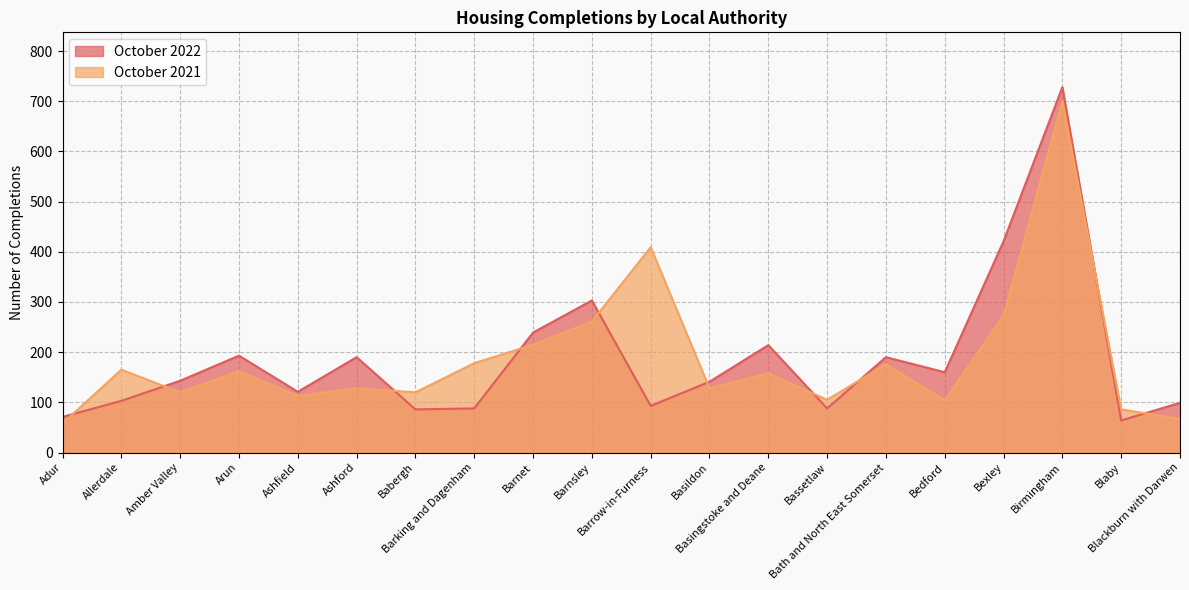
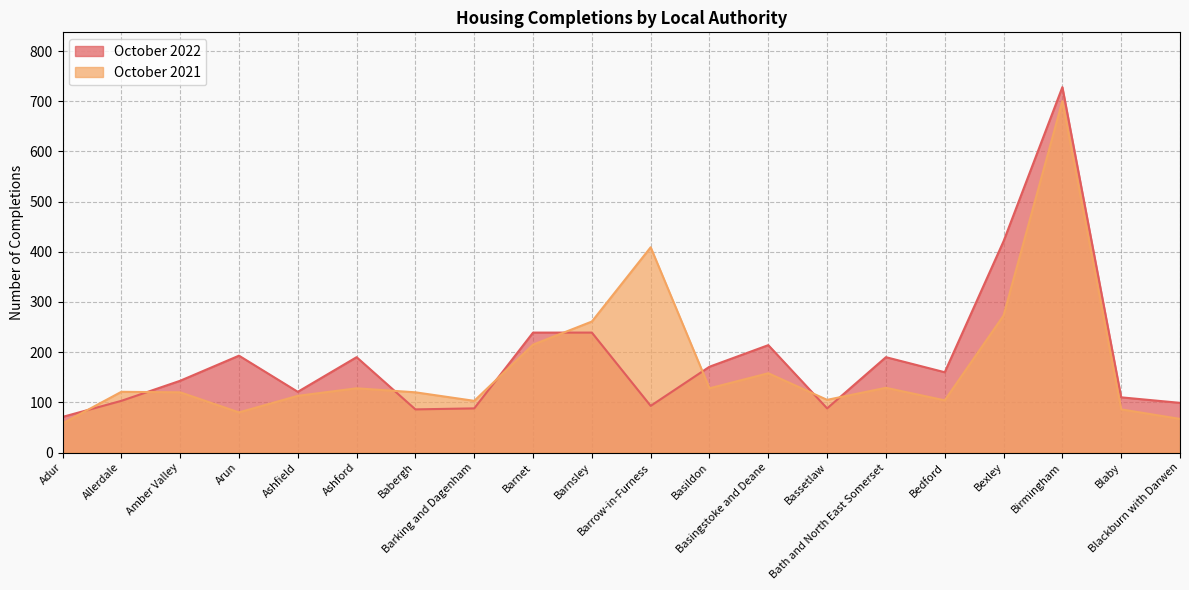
October 2021, Allerdale: 170 -> 120
October 2021, Arun: 160 -> 80
October 2021, Barking and Dagenham: 180 -> 100
October 2022, Barnsley: 300 -> 240
October 2022, Basildon: 140 -> 170
October 2021, Bath and North East Somerset: 180 -> 130
October 2022, Blaby: 60 -> 110
